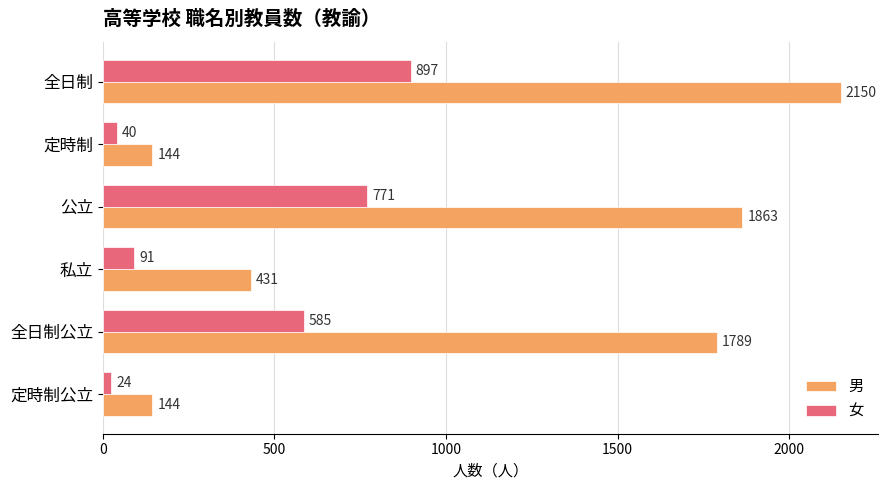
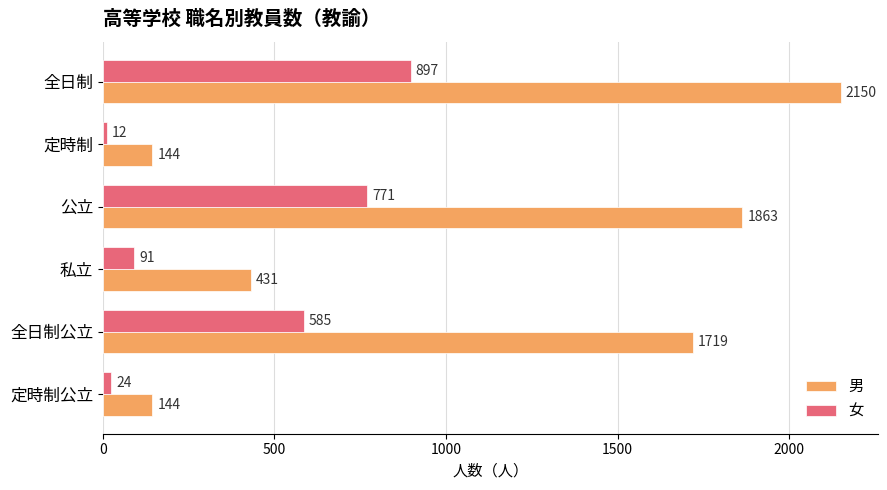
女, 定時制: 40 -> 12
男, 全日制公立: 1789 -> 1719
